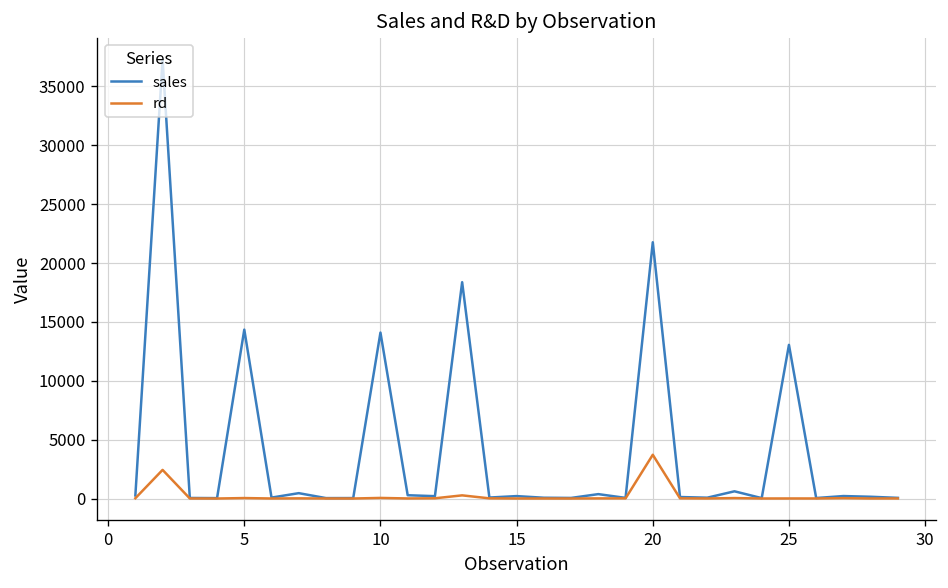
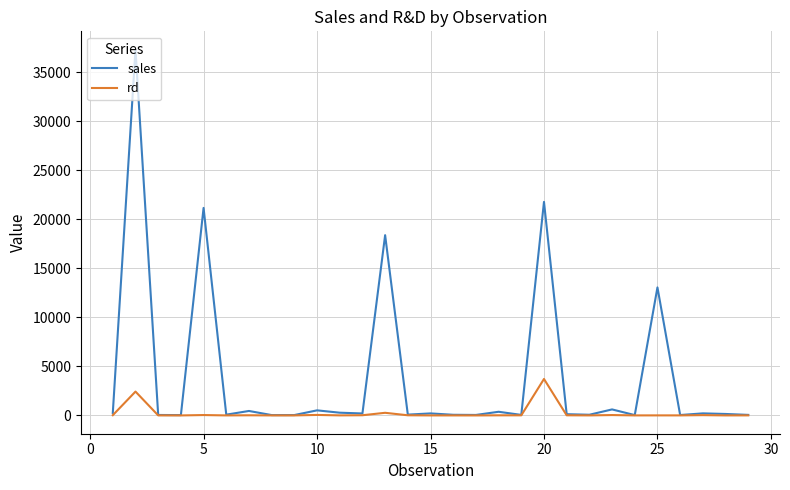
sales, 5: 14000 -> 21000
sales, 10: 14000 -> 1000
